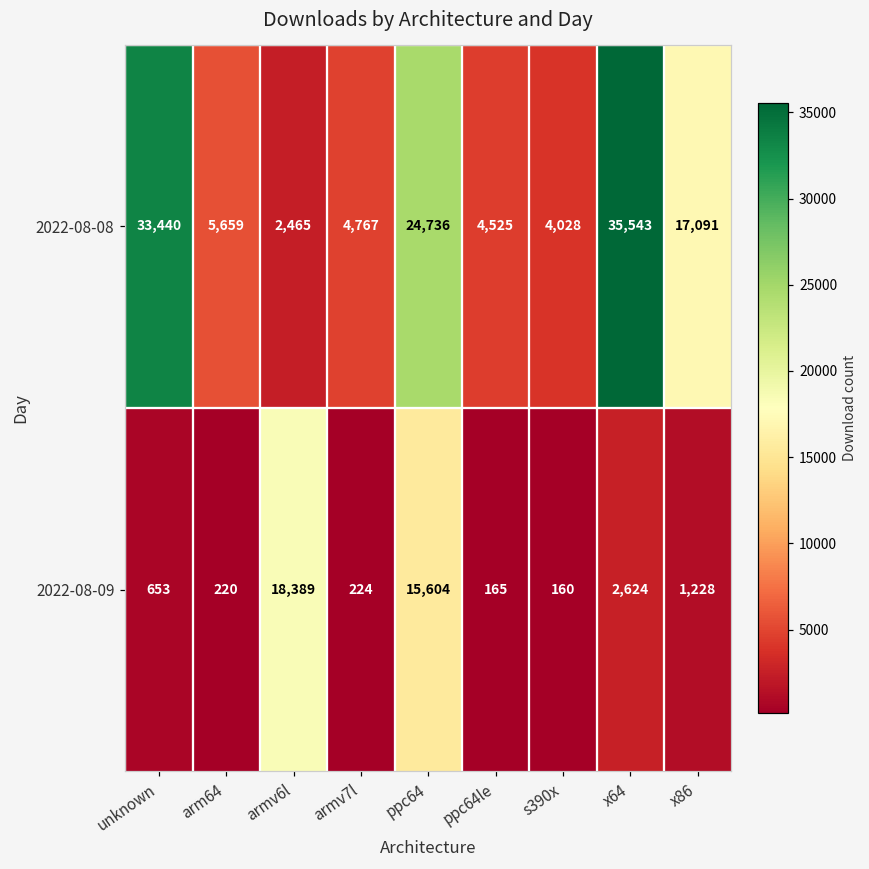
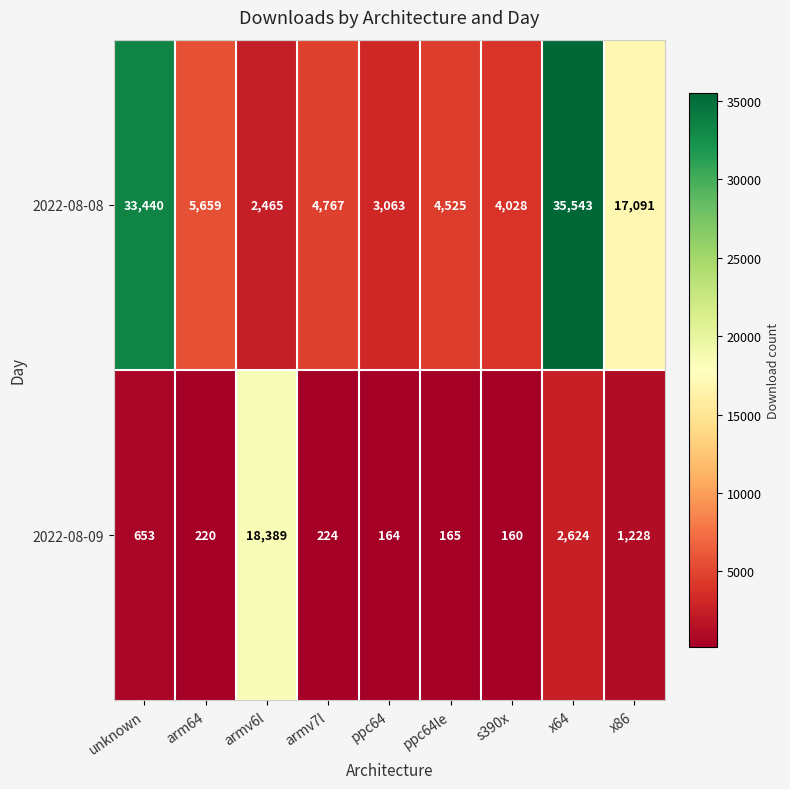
2022-08-08, ppc64: 24,736 -> 3,063
2022-08-09, ppc64: 15,604 -> 164
